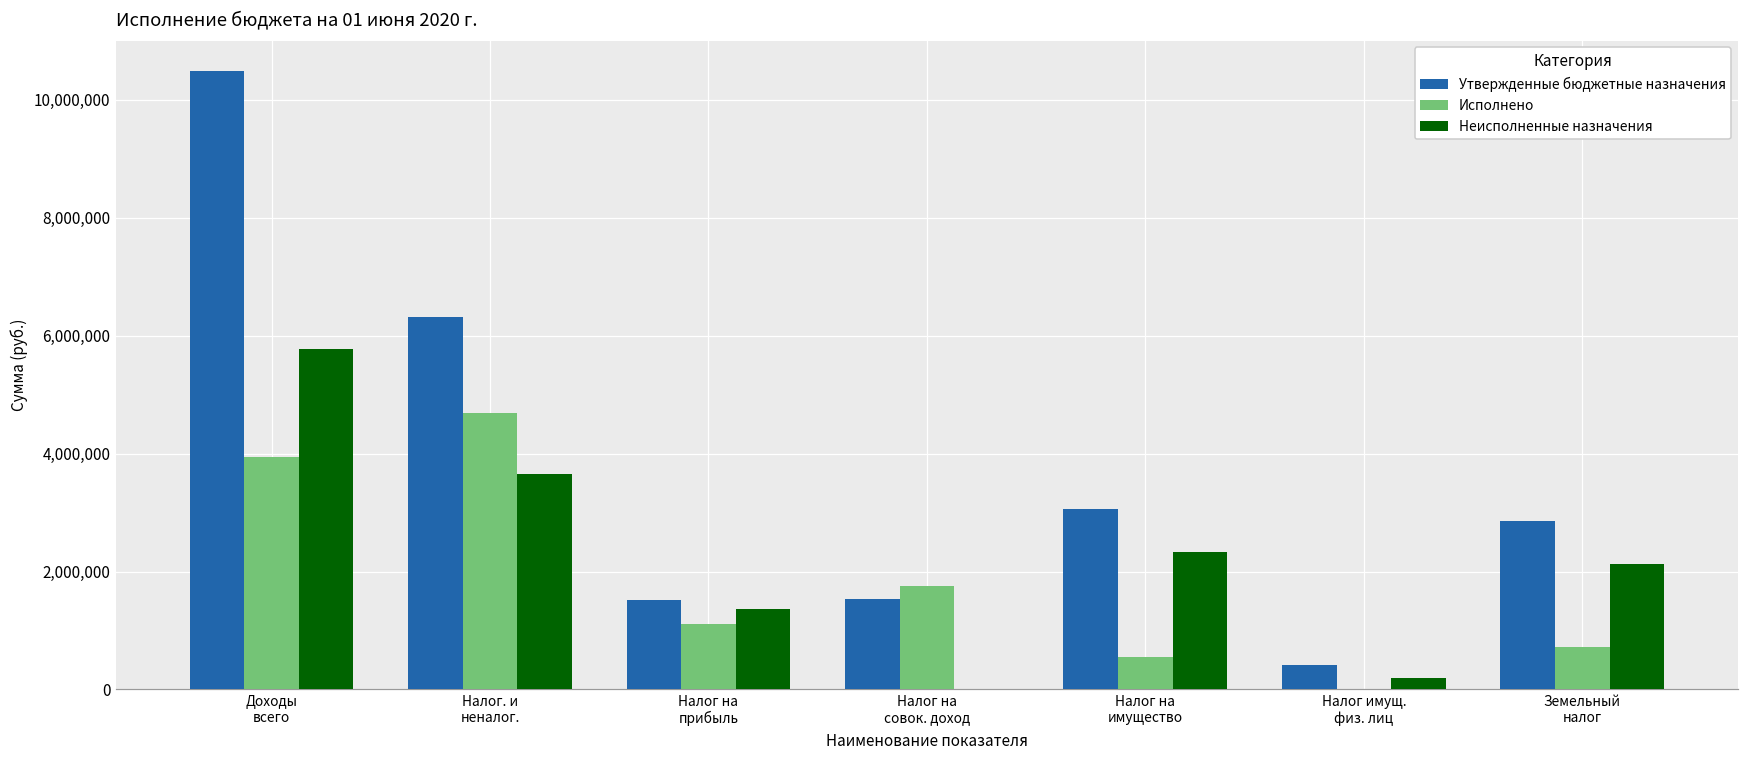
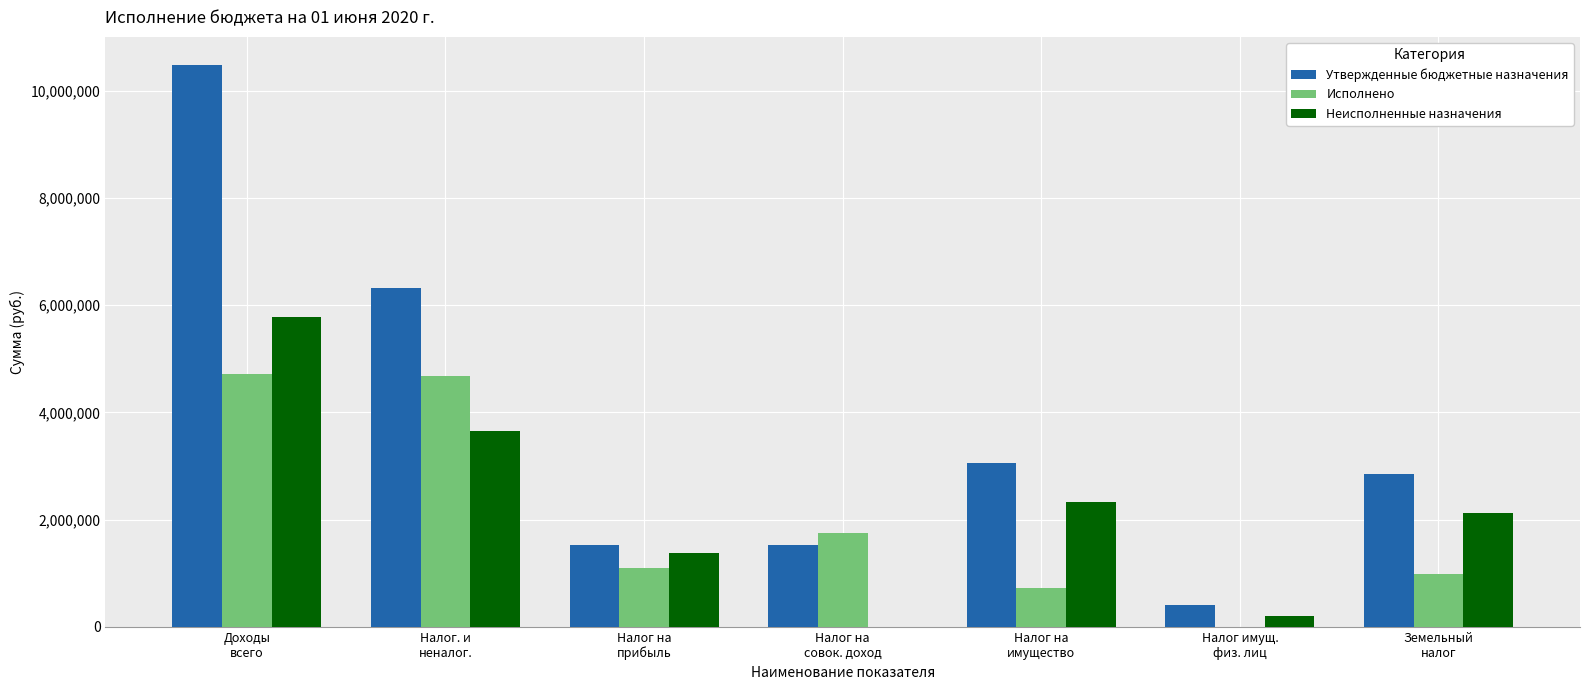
Исполнено, Доходы всего: 3,900,000 -> 4,700,000
Исполнено, Налог на имущество: 600,000 -> 700,000
Исполнено, Земельный налог: 700,000 -> 1,000,000
